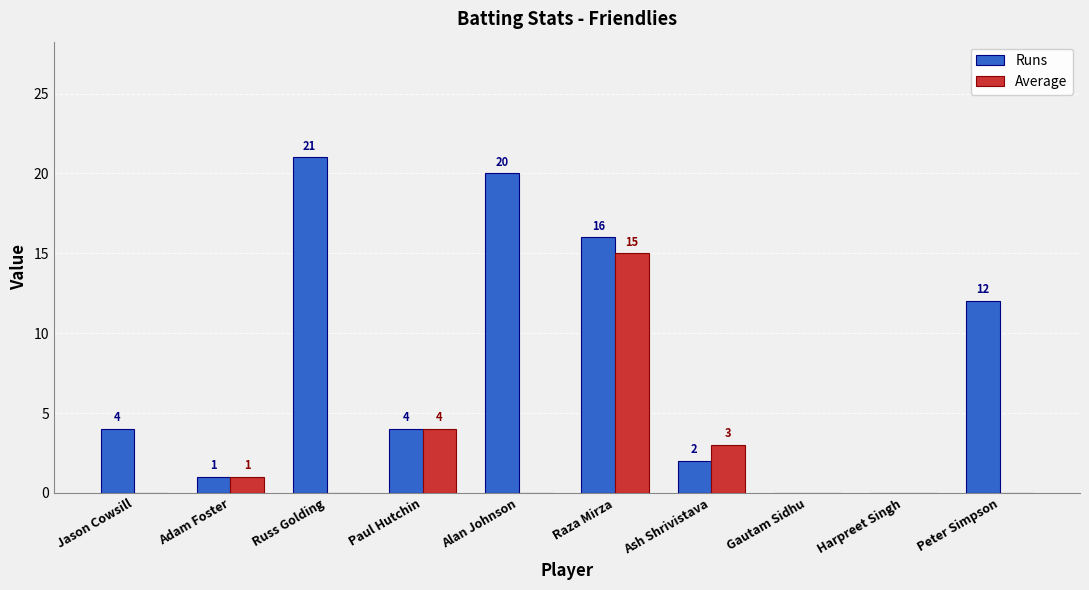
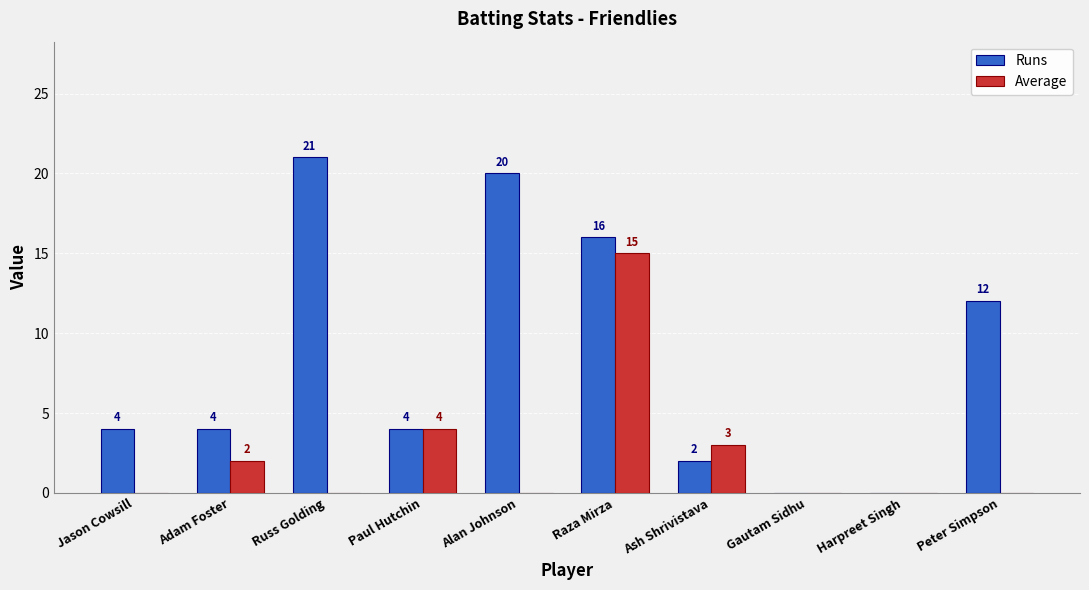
Runs, Adam Foster: 1 -> 4
Average, Adam Foster: 1 -> 2
